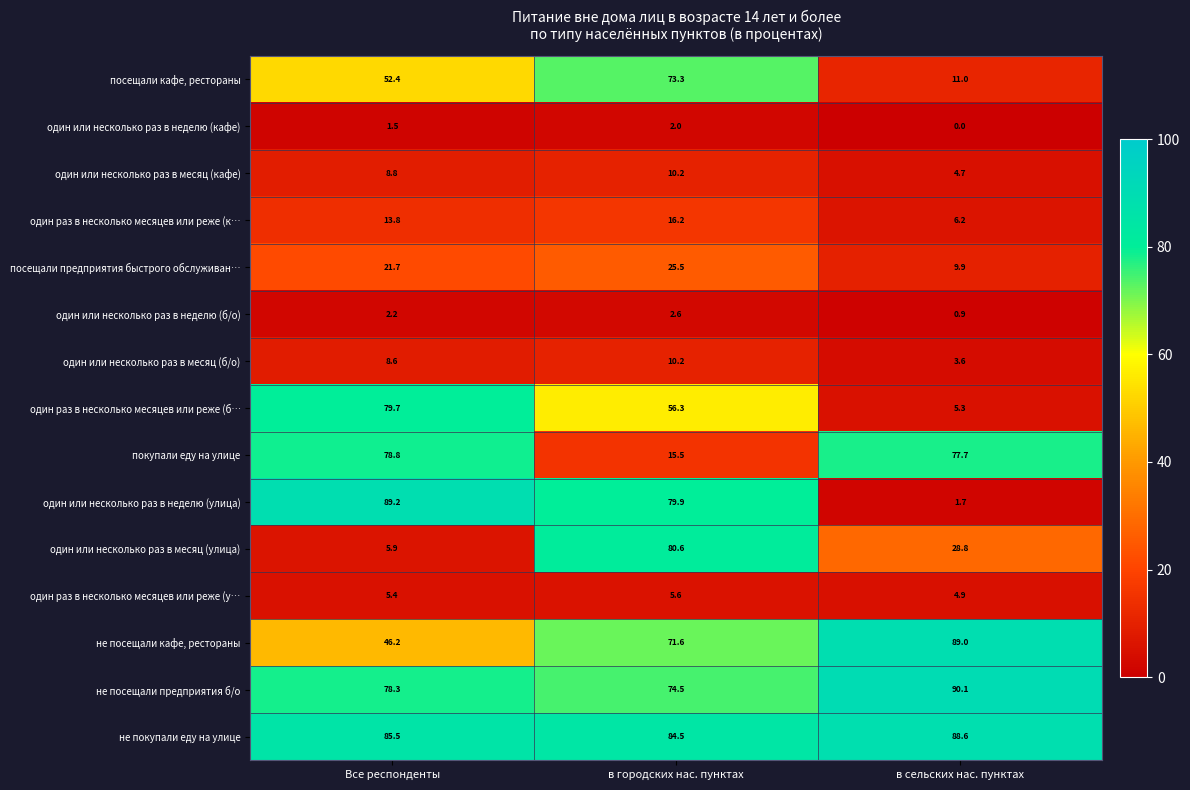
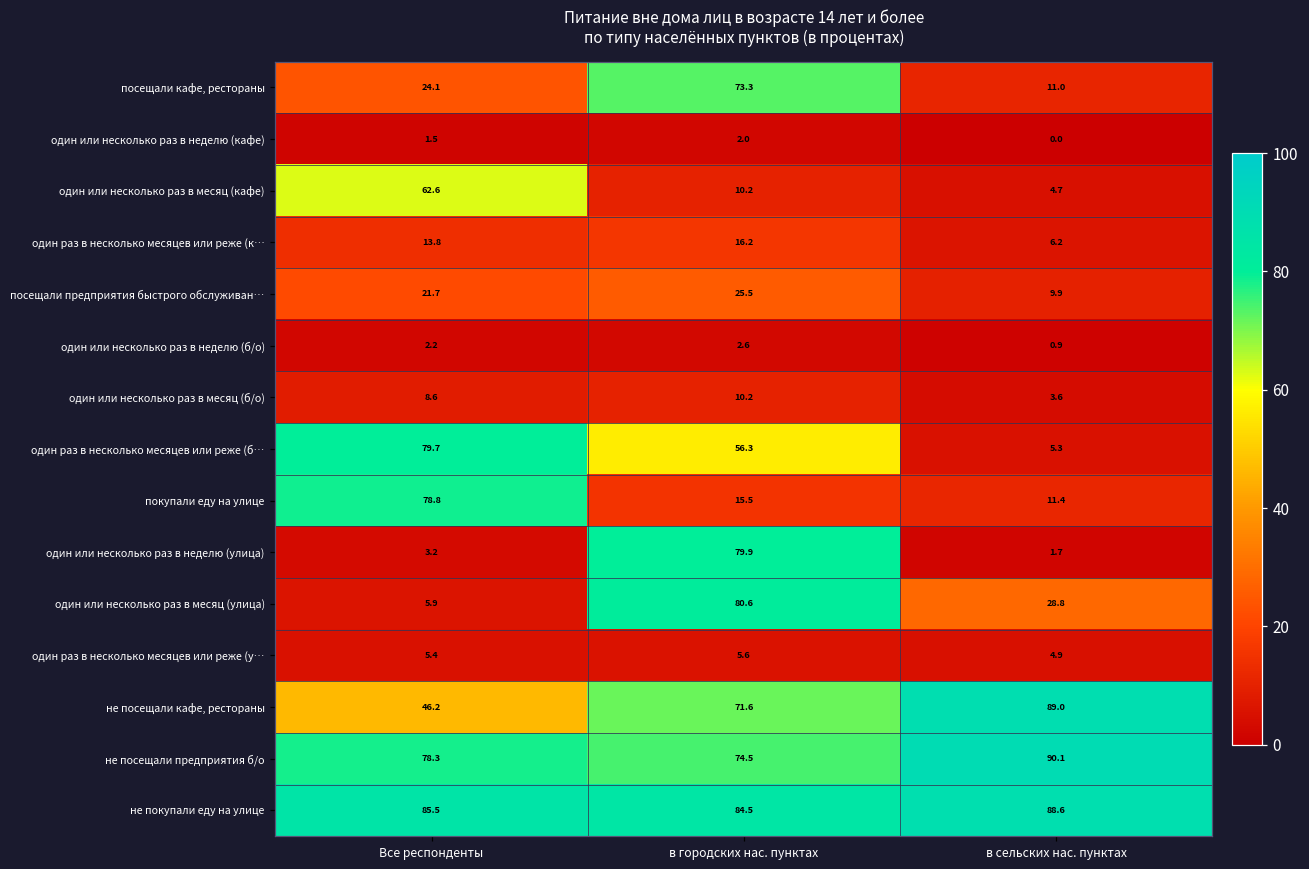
посещали кафе, рестораны, Все респонденты: 52.4 -> 24.1
один или несколько раз в месяц (кафе), Все респонденты: 8.8 -> 62.6
покупали еду на улице, в сельских нас. пунктах: 77.7 -> 11.4
один или несколько раз в неделю (улица), Все респонденты: 89.2 -> 3.2
